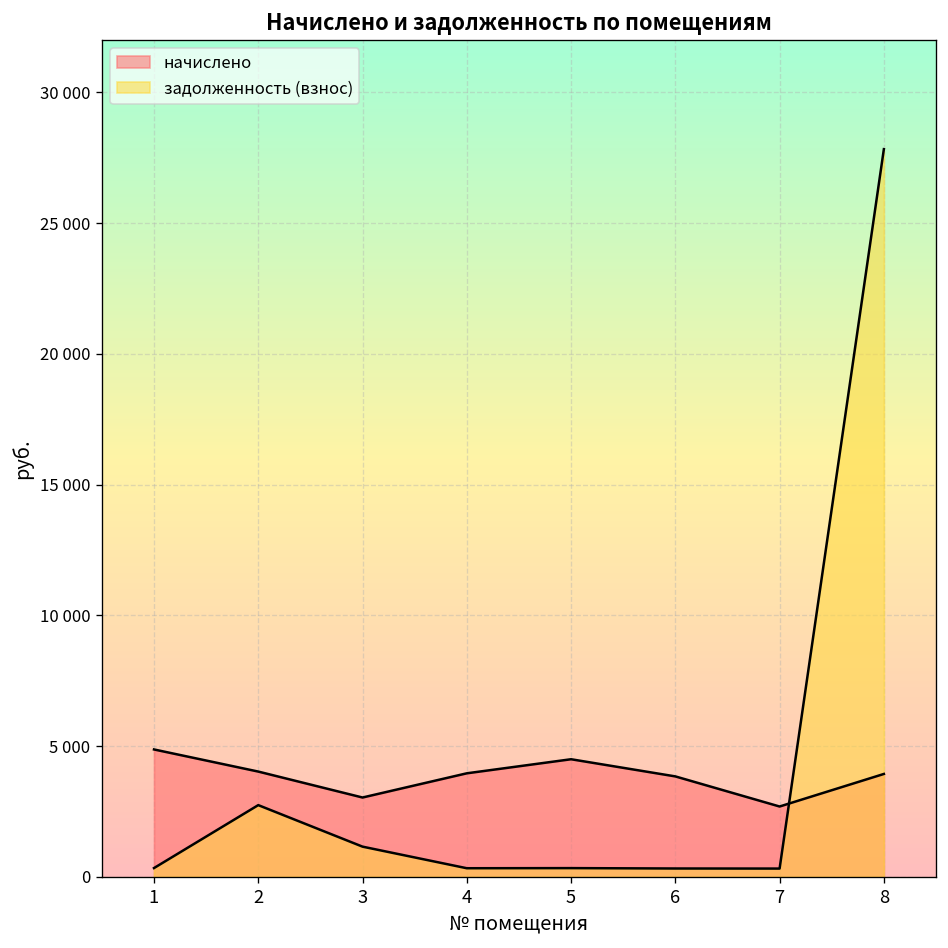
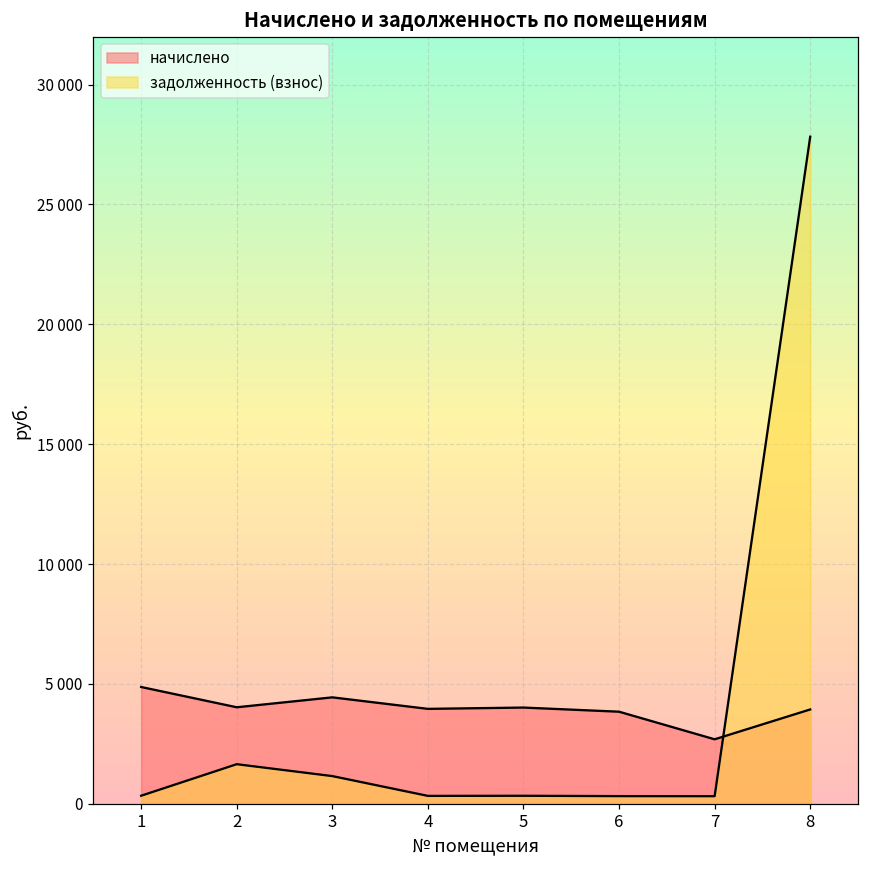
задолженность (взнос), 2: 2700 -> 1700
начислено, 3: 3000 -> 4400
начислено, 5: 4500 -> 4000
